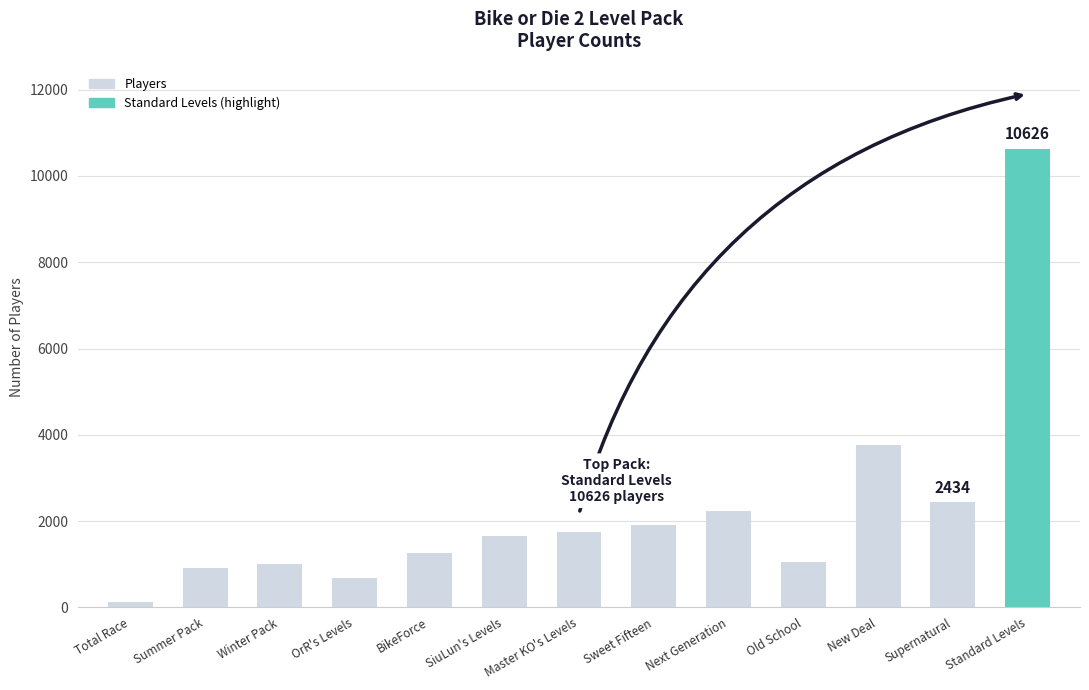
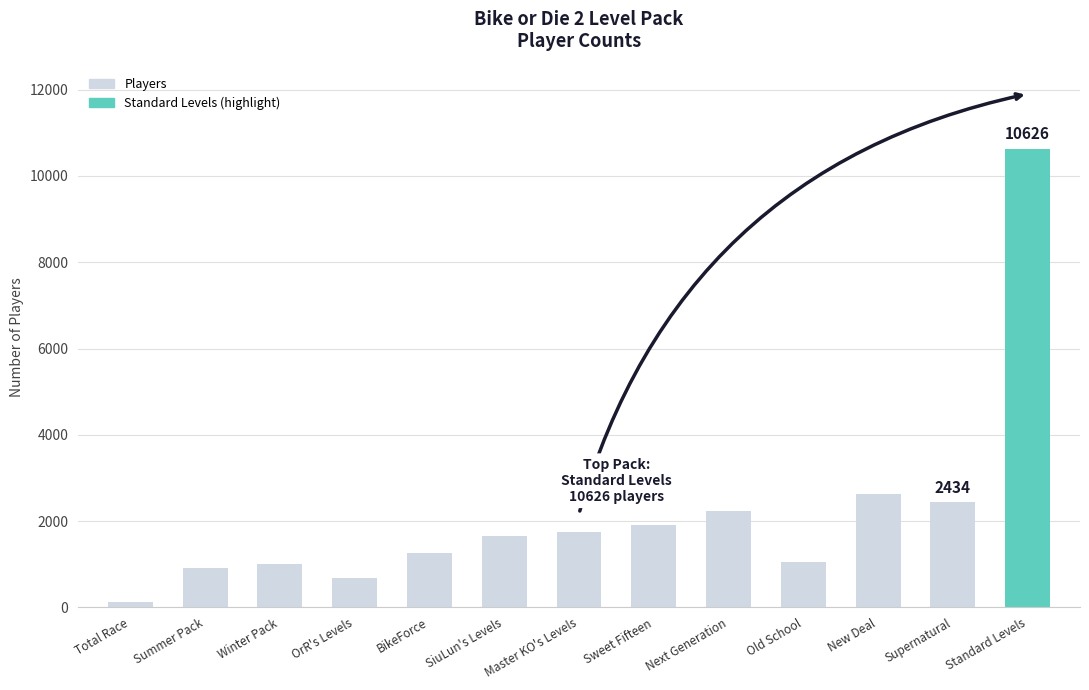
New Deal: 3800 -> 2600
